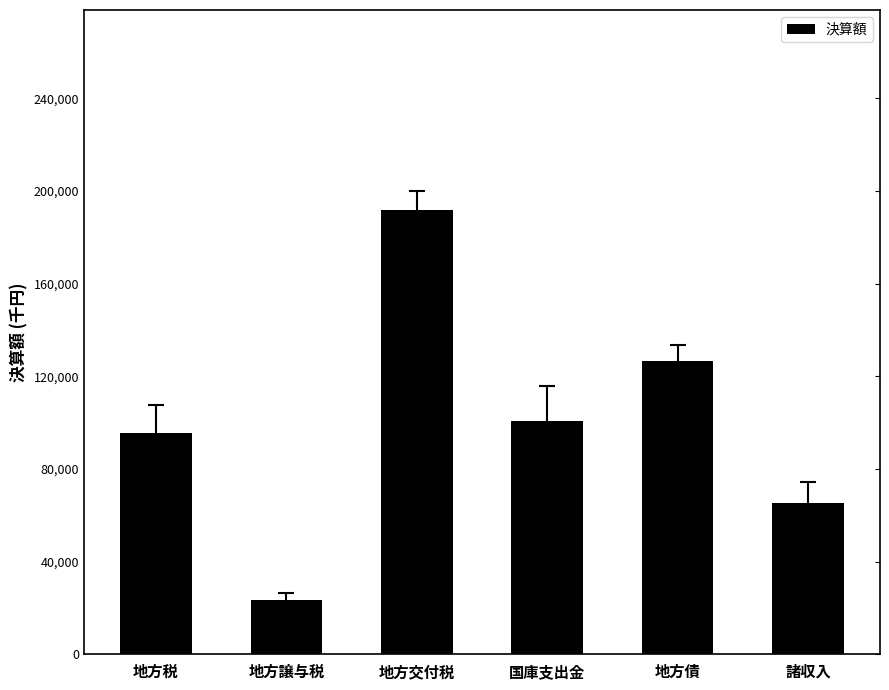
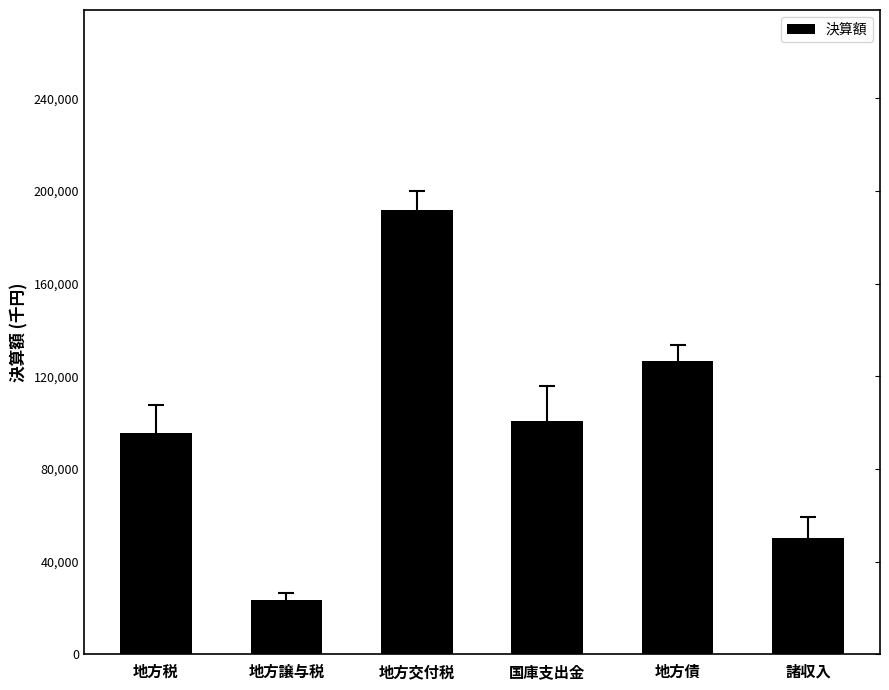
決算額, 諸収入: 65,000 -> 50,000
